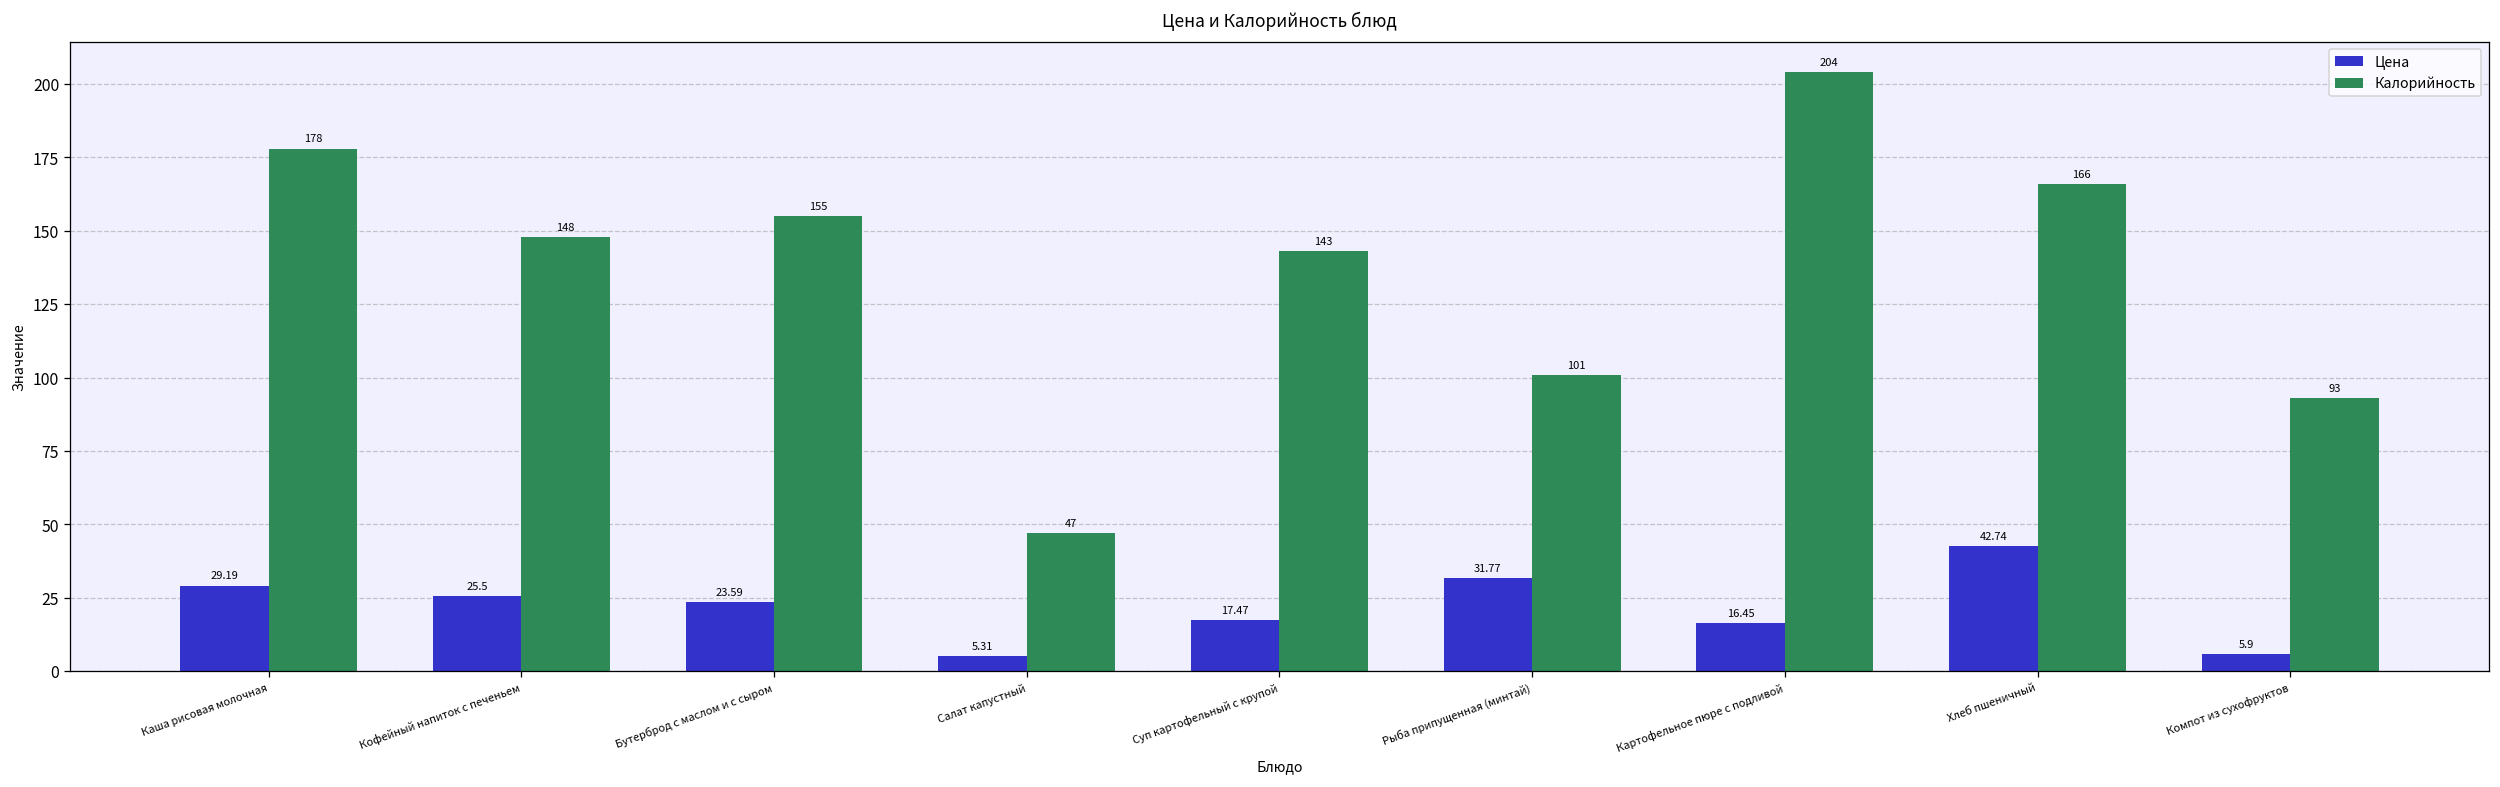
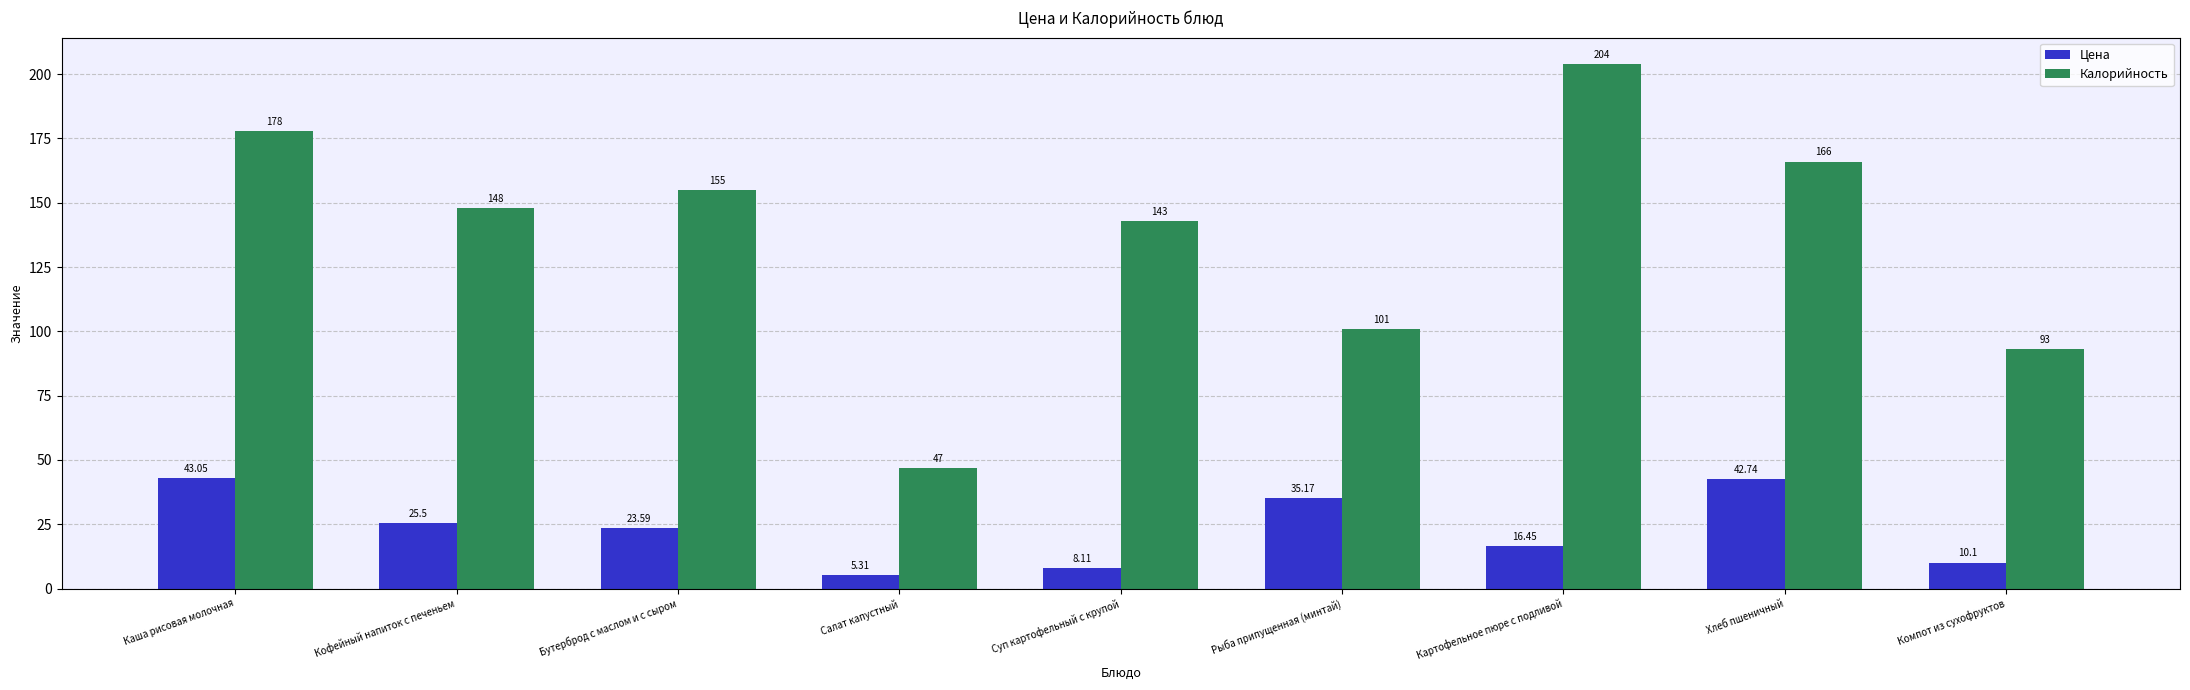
Цена, Каша рисовая молочная: 29.19 -> 43.05
Цена, Суп картофельный с крупой: 17.47 -> 8.11
Цена, Рыба припущенная (минтай): 31.77 -> 35.17
Цена, Компот из сухофруктов: 5.9 -> 10.1
